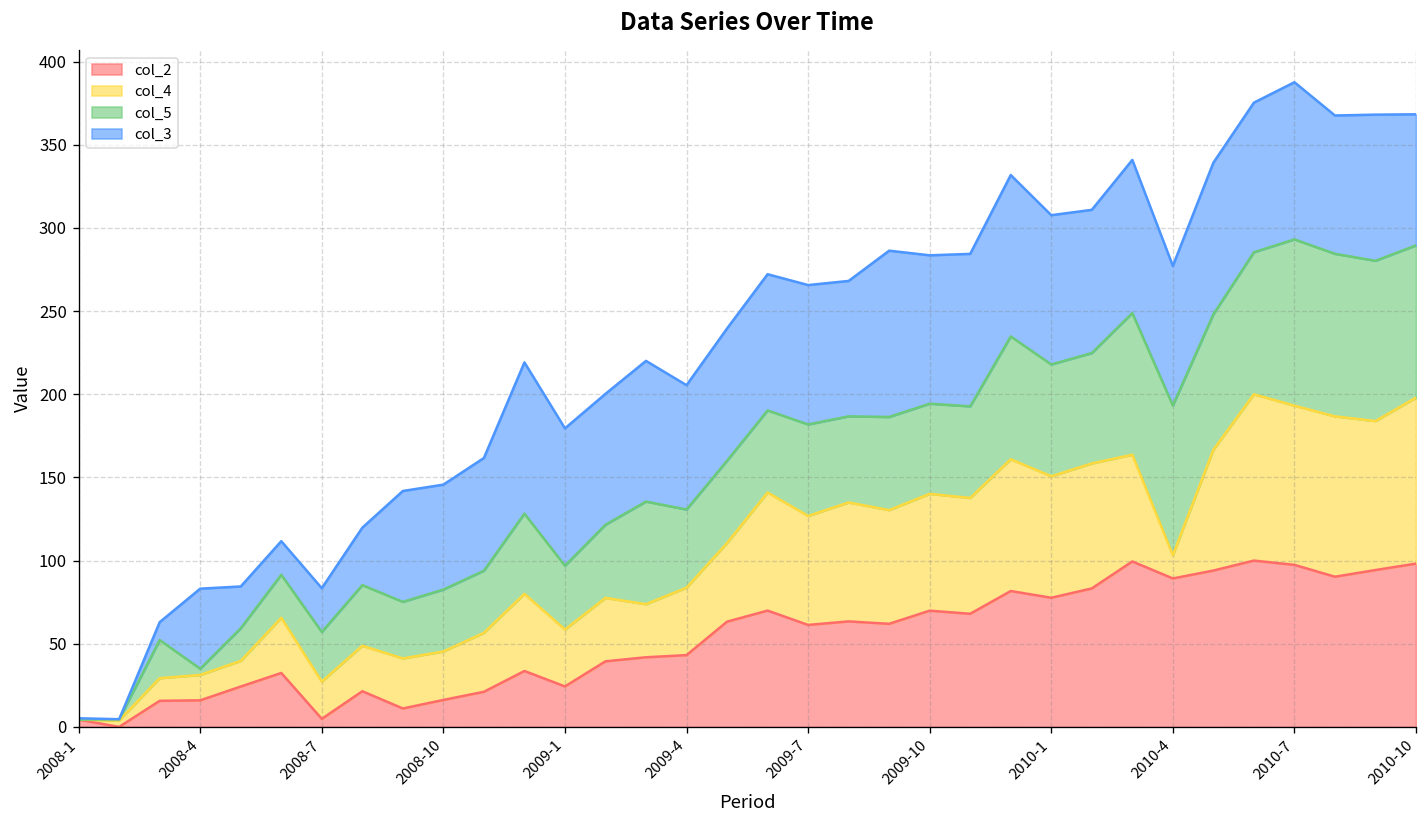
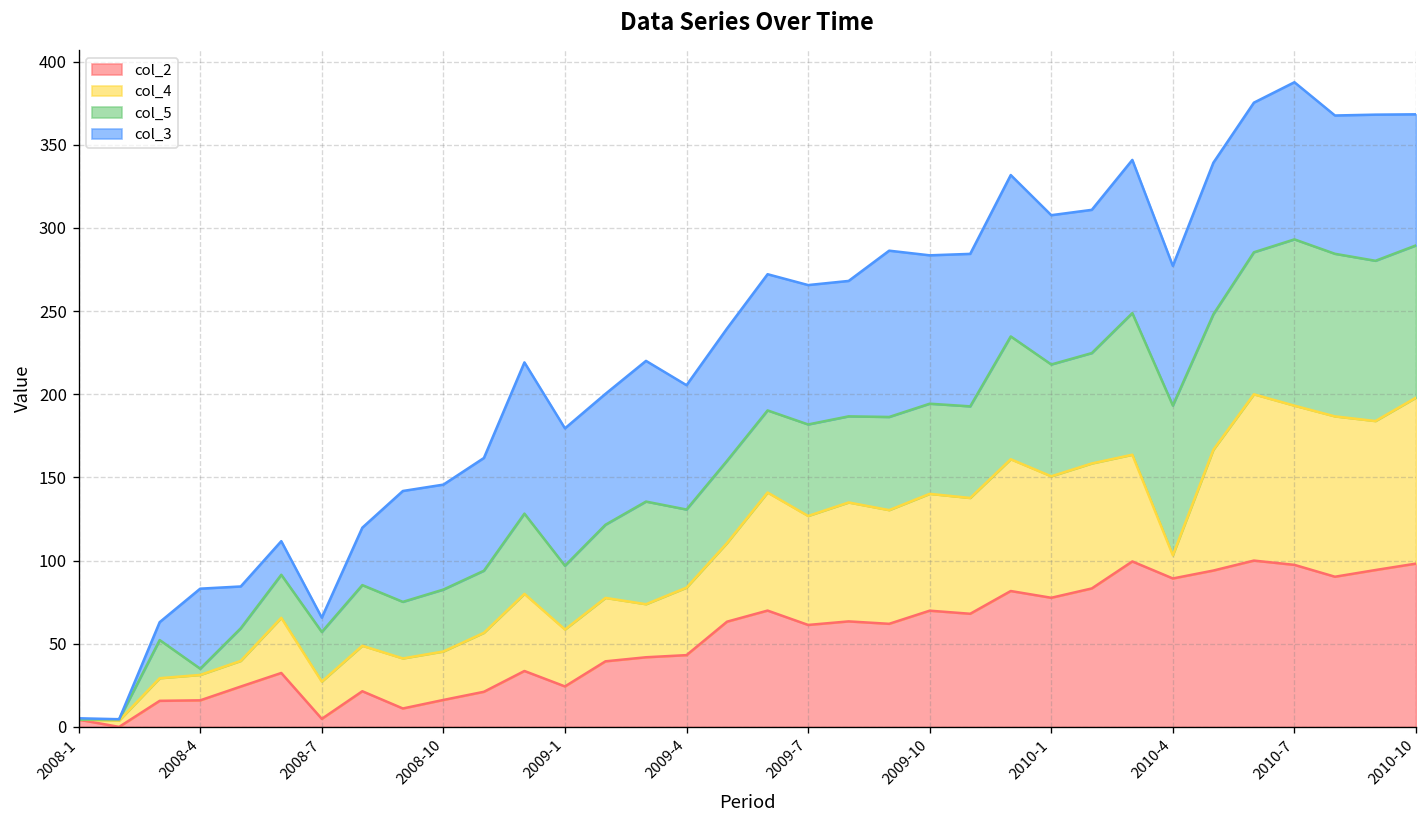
col_3, 2008-7: 26 -> 9
